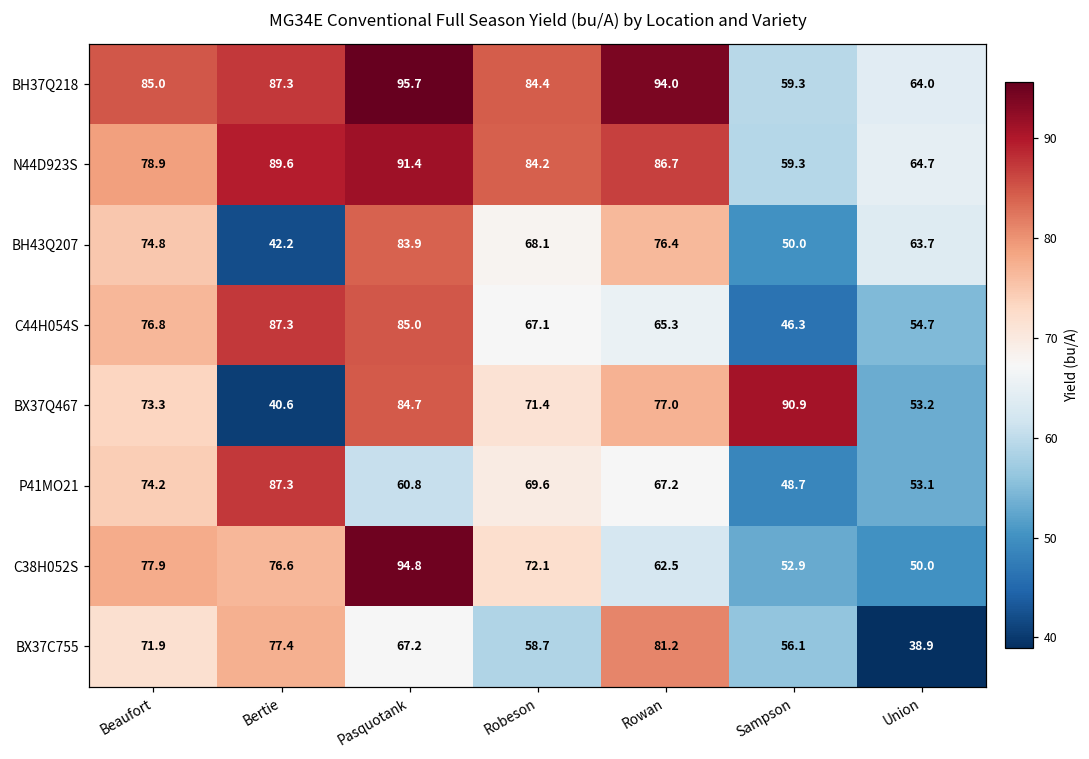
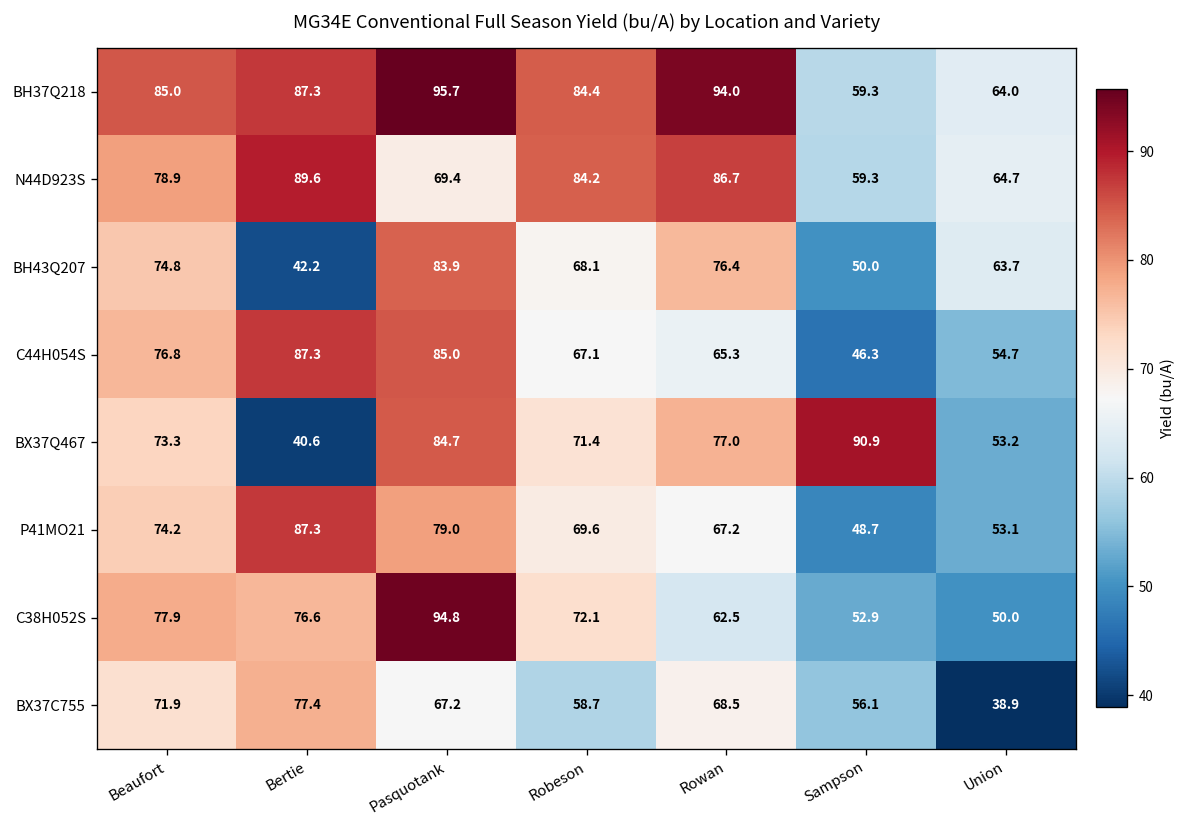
N44D923S, Pasquotank: 91.4 -> 69.4
P41MO21, Pasquotank: 60.8 -> 79.0
BX37C755, Rowan: 81.2 -> 68.5
